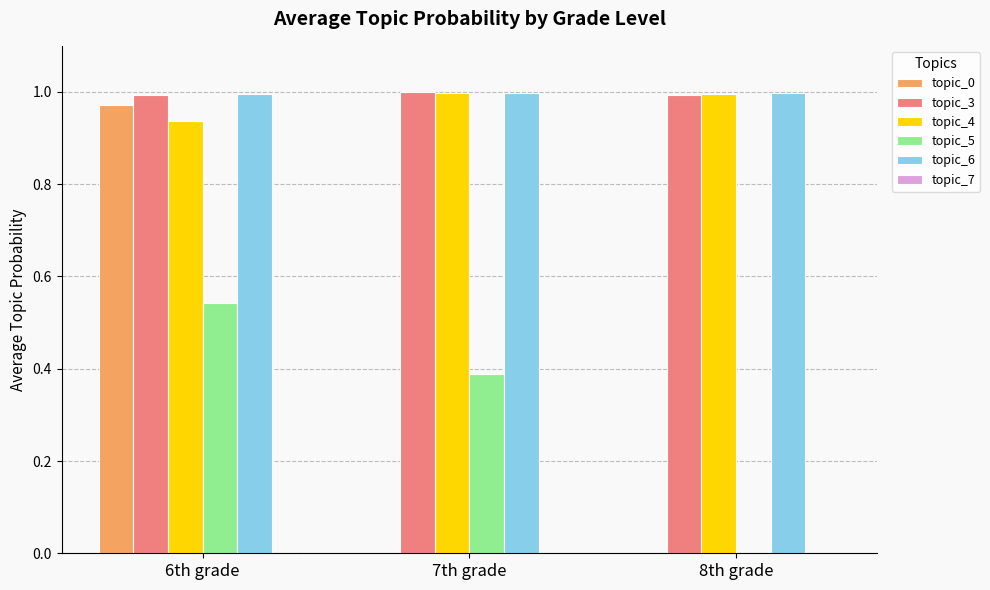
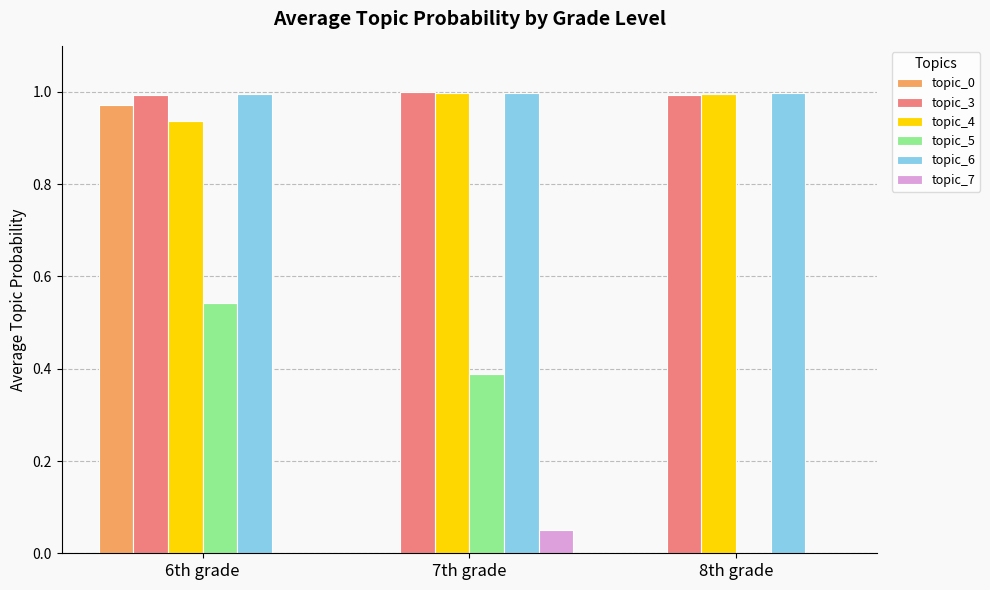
topic_7, 7th grade: 0.00 -> 0.05
